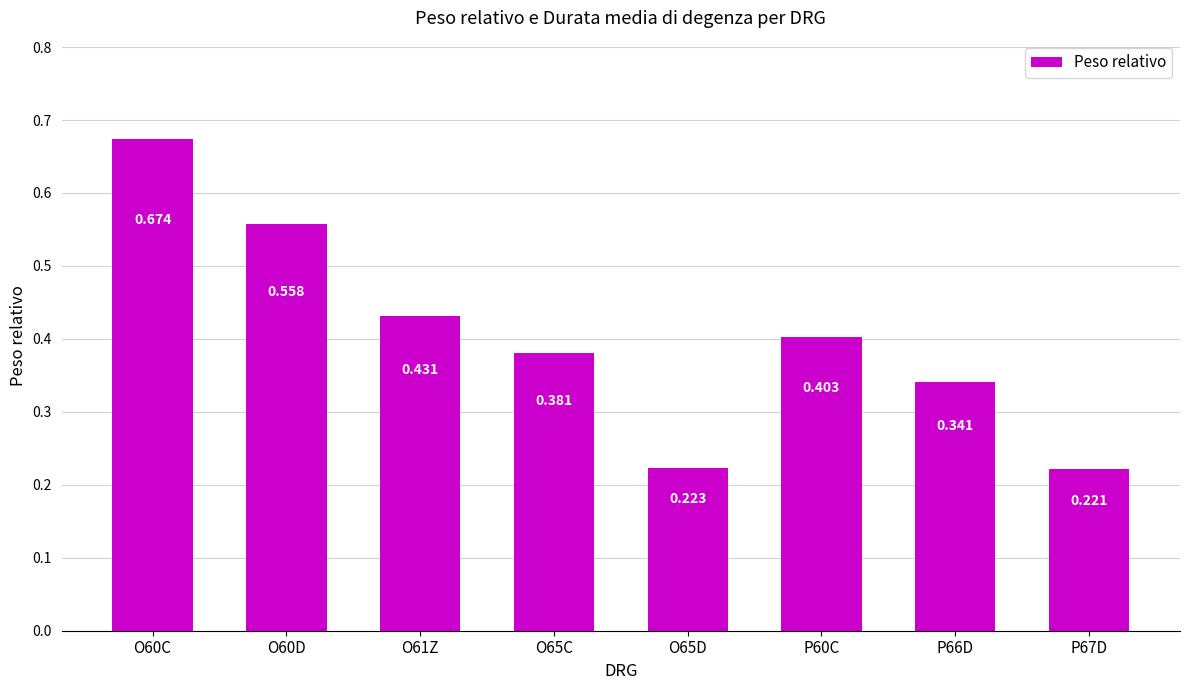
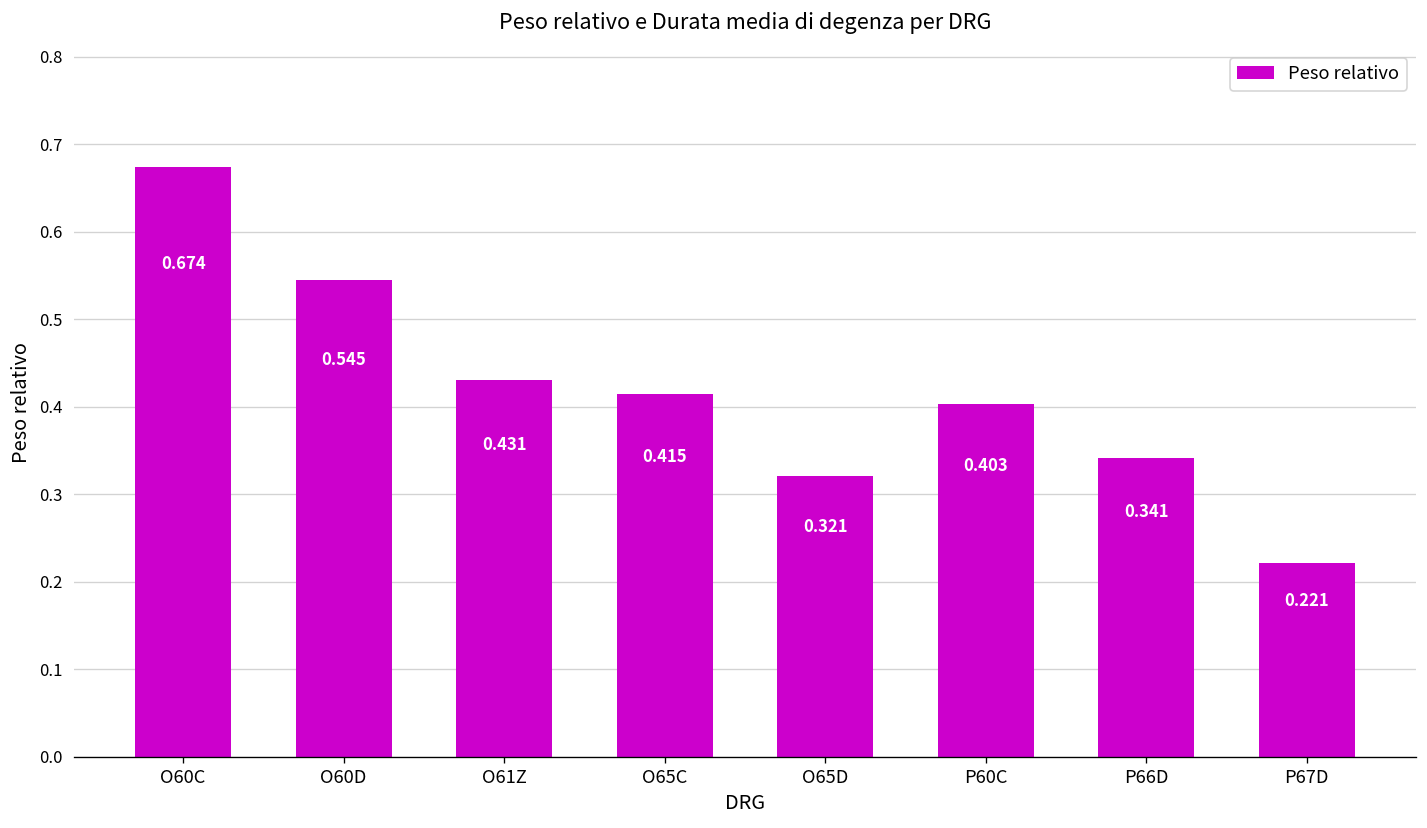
O60D: 0.558 -> 0.545
O65C: 0.381 -> 0.415
O65D: 0.223 -> 0.321
